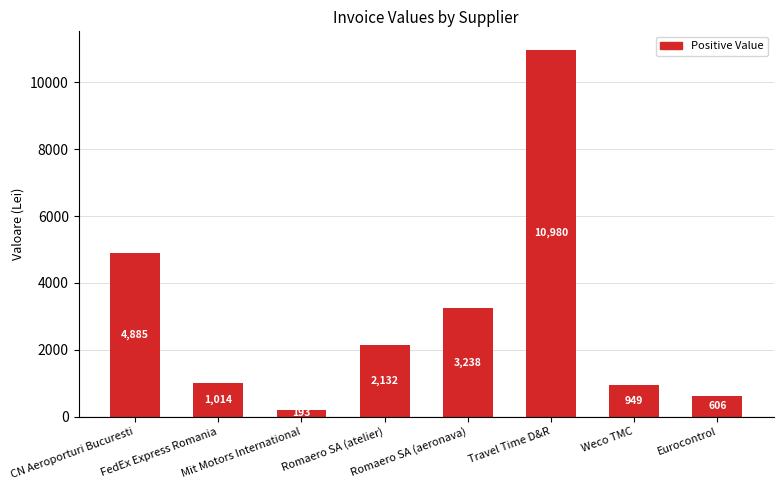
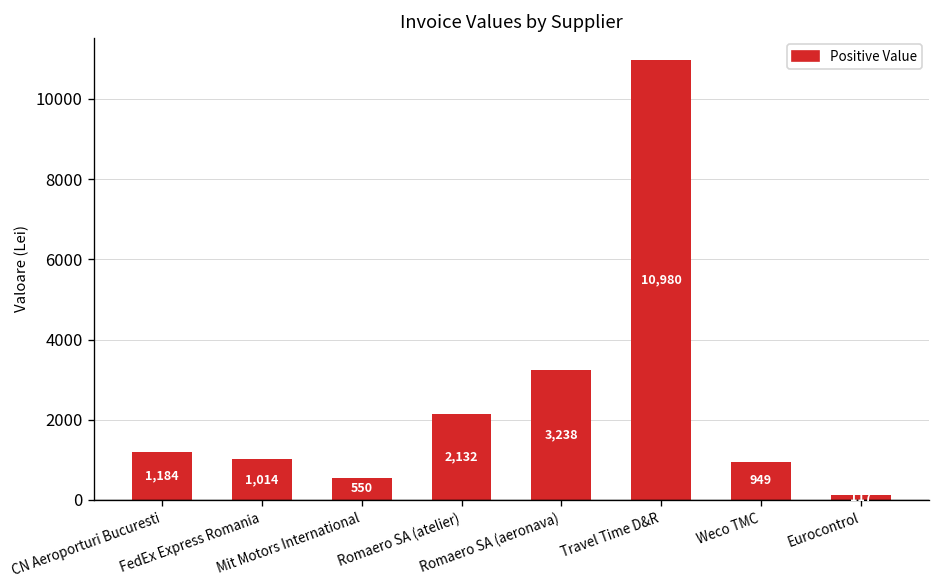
CN Aeroporturi Bucuresti: 4,885 -> 1,184
Mit Motors International: 193 -> 550
Eurocontrol: 600 -> 100
